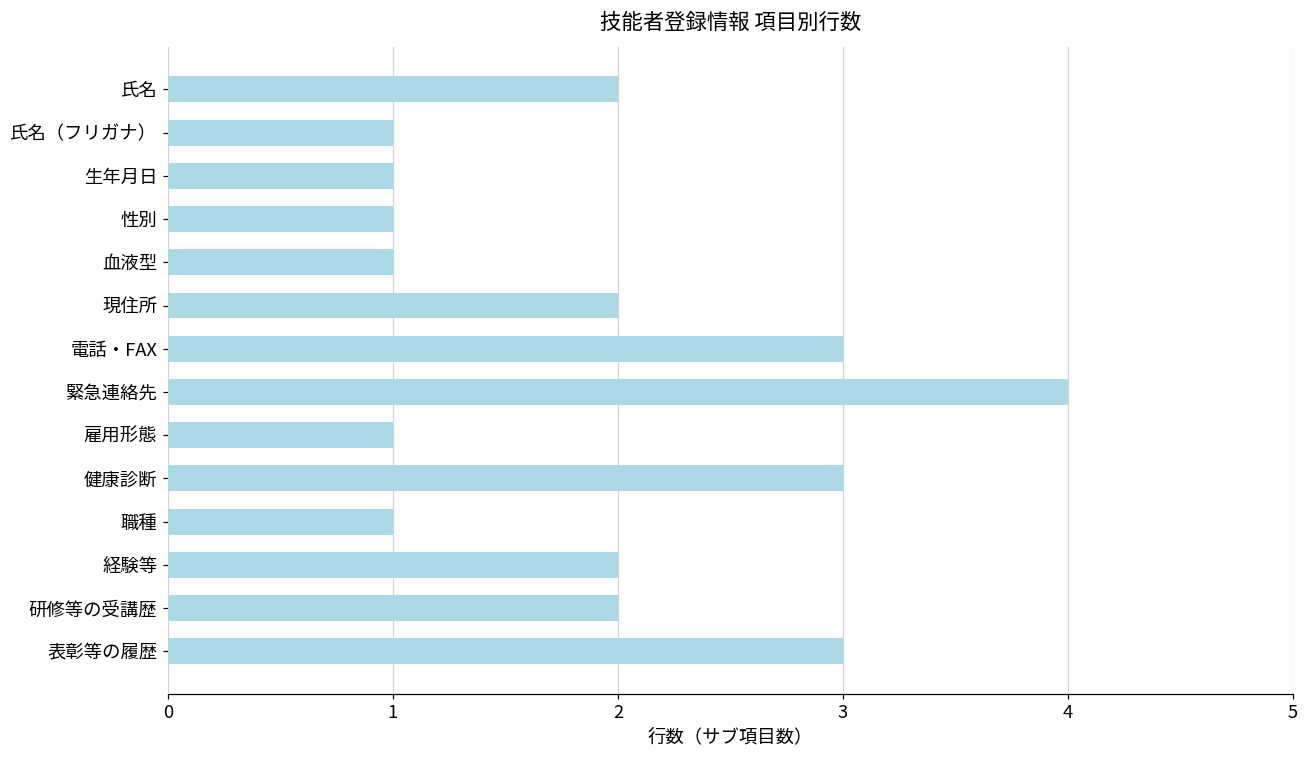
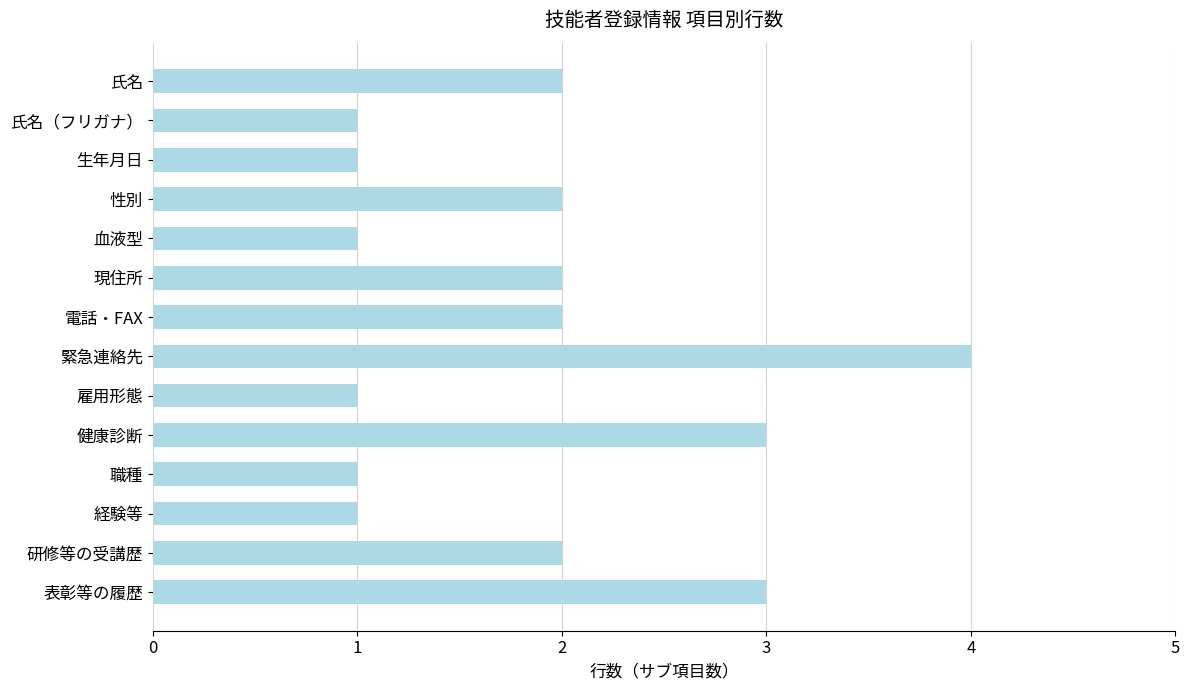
性別: 1 -> 2
電話・FAX: 3 -> 2
経験等: 2 -> 1
